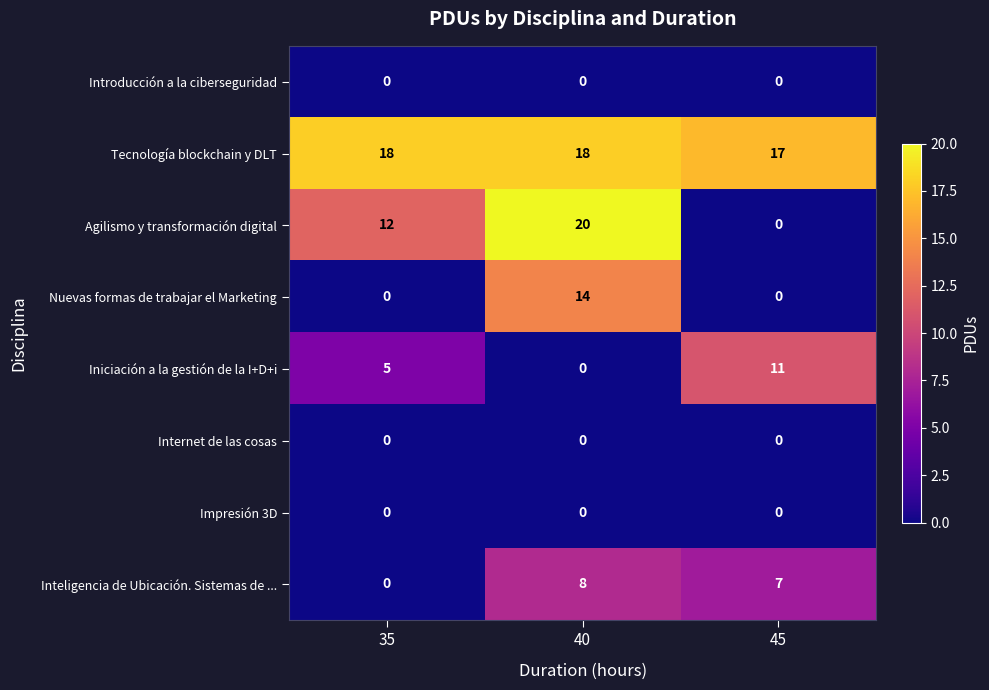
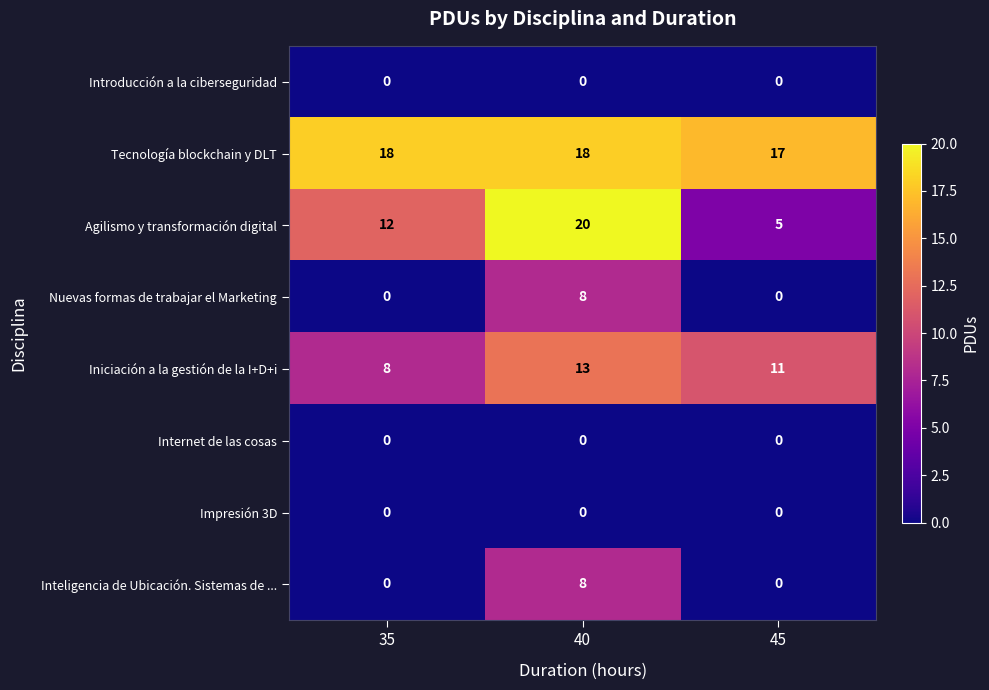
Agilismo y transformación digital, 45: 0 -> 5
Nuevas formas de trabajar el Marketing, 40: 14 -> 8
Iniciación a la gestión de la I+D+i, 35: 5 -> 8
Iniciación a la gestión de la I+D+i, 40: 0 -> 13
Inteligencia de Ubicación. Sistemas de ..., 45: 7 -> 0
